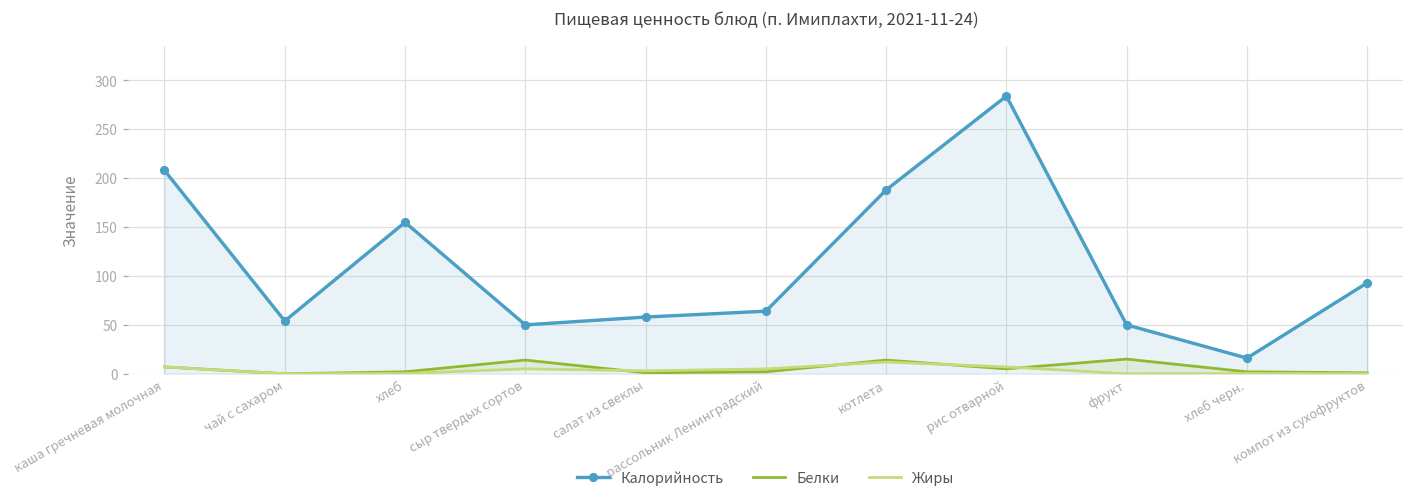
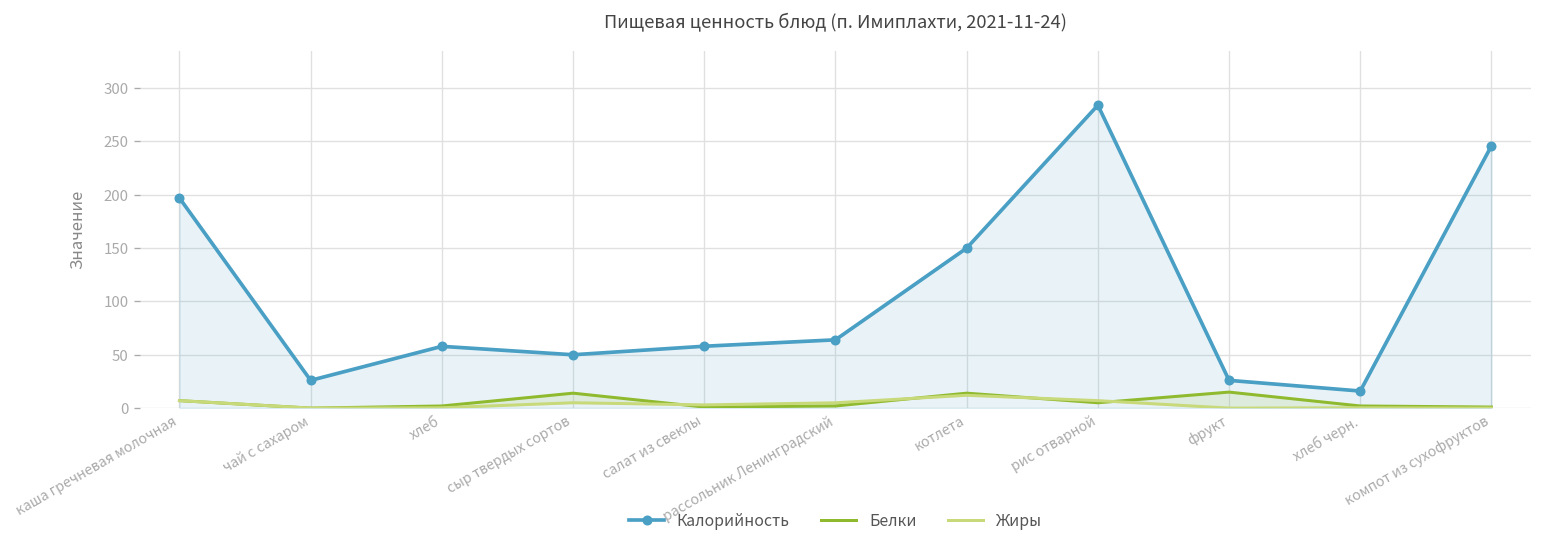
Калорийность, каша гречневая молочная: 210 -> 200
Калорийность, чай с сахаром: 50 -> 30
Калорийность, хлеб: 150 -> 60
Калорийность, котлета: 190 -> 150
Калорийность, фрукт: 50 -> 30
Калорийность, компот из сухофруктов: 90 -> 250
